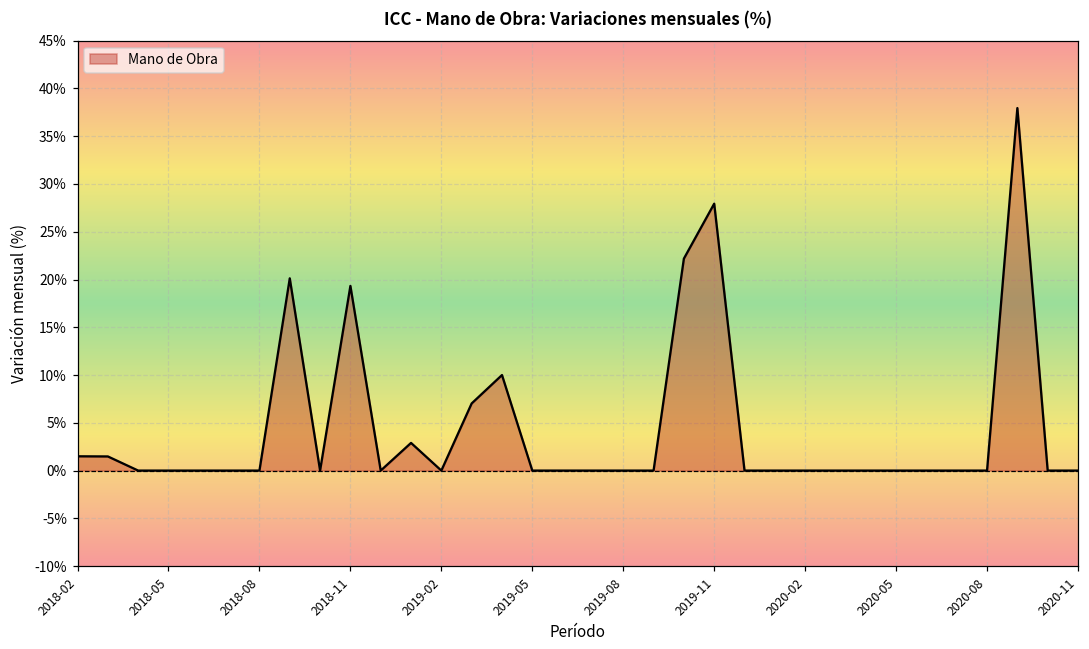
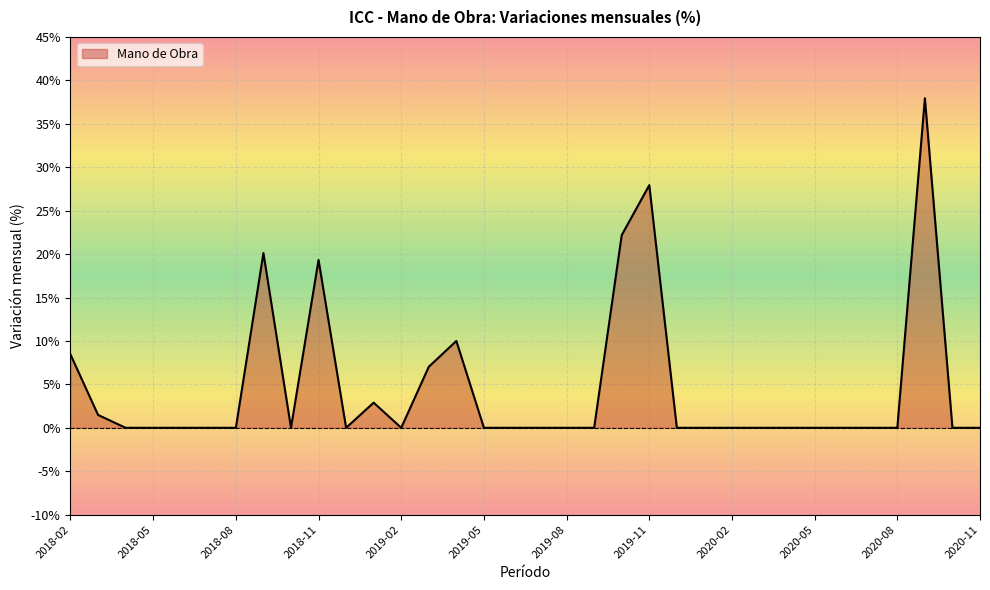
2018-02: 1% -> 8%
